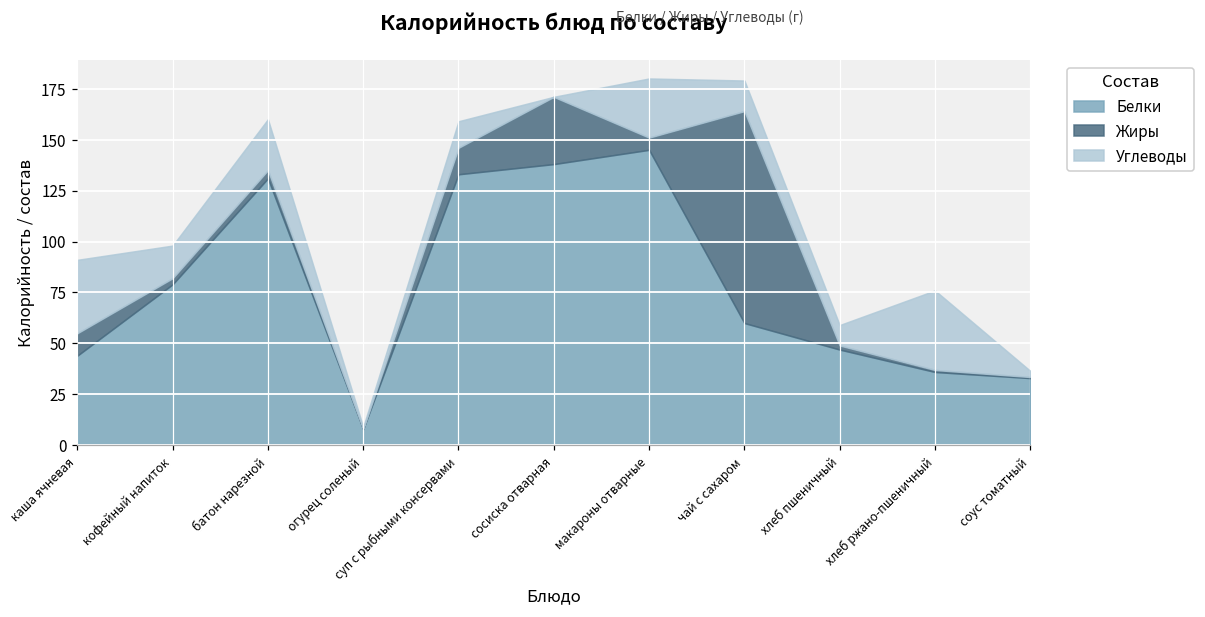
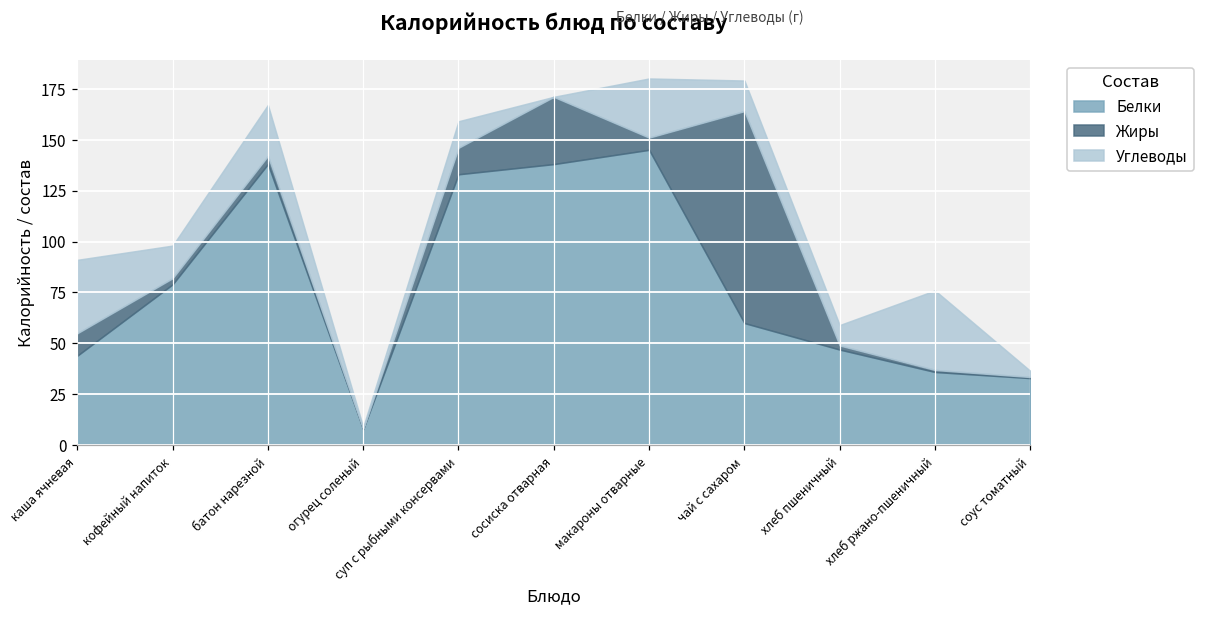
Белки, батон нарезной: 131 -> 138
